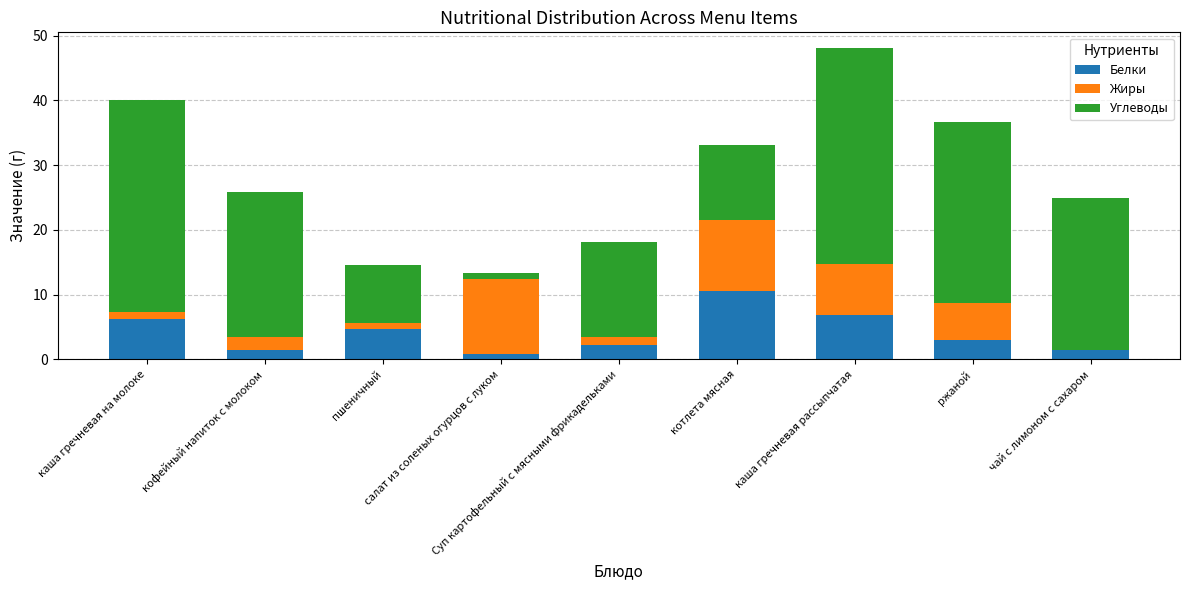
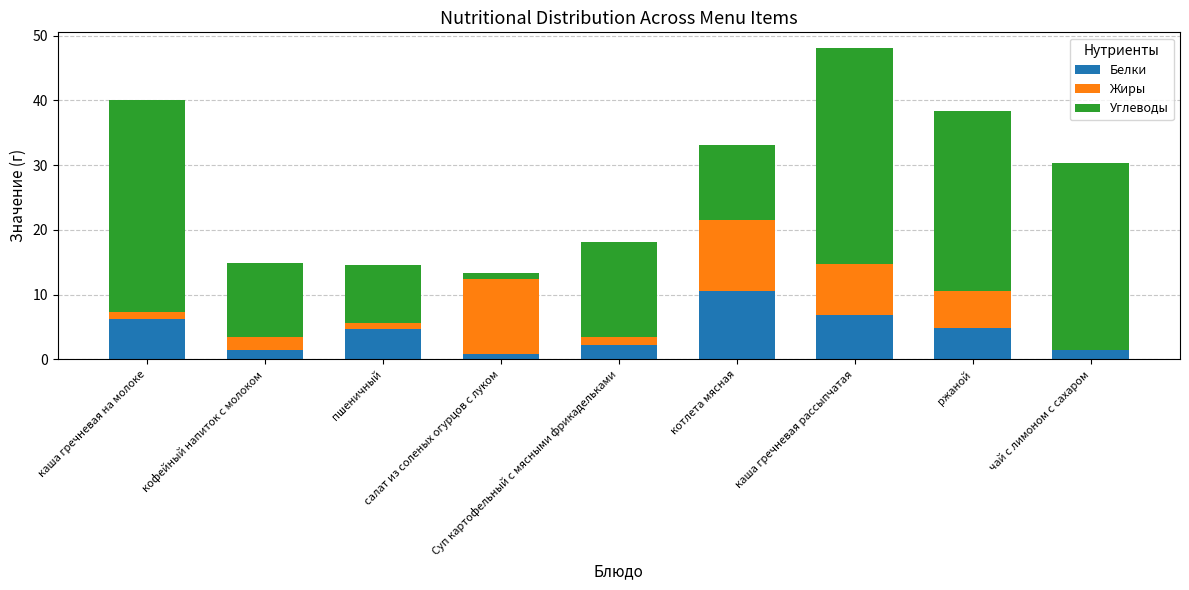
Углеводы, кофейный напиток с молоком: 22 -> 12
Белки, ржаной: 3 -> 5
Углеводы, чай с лимоном с сахаром: 24 -> 29
